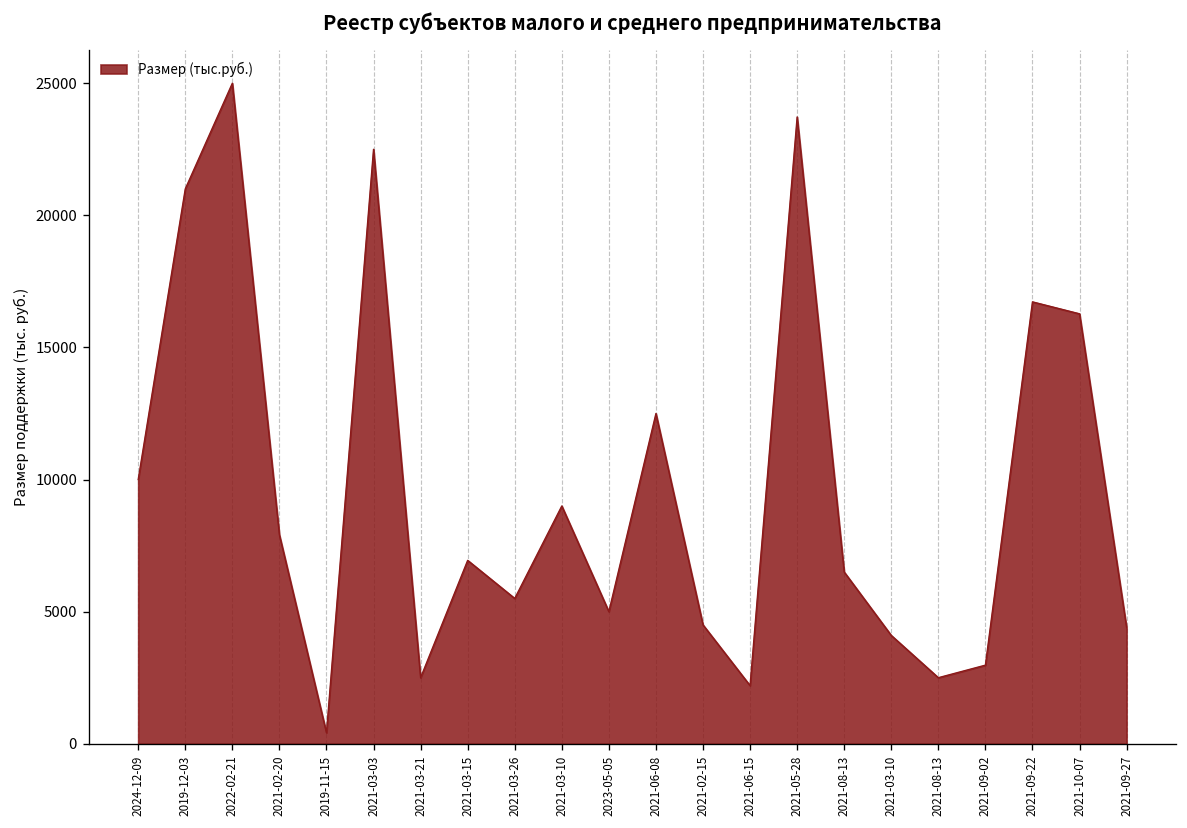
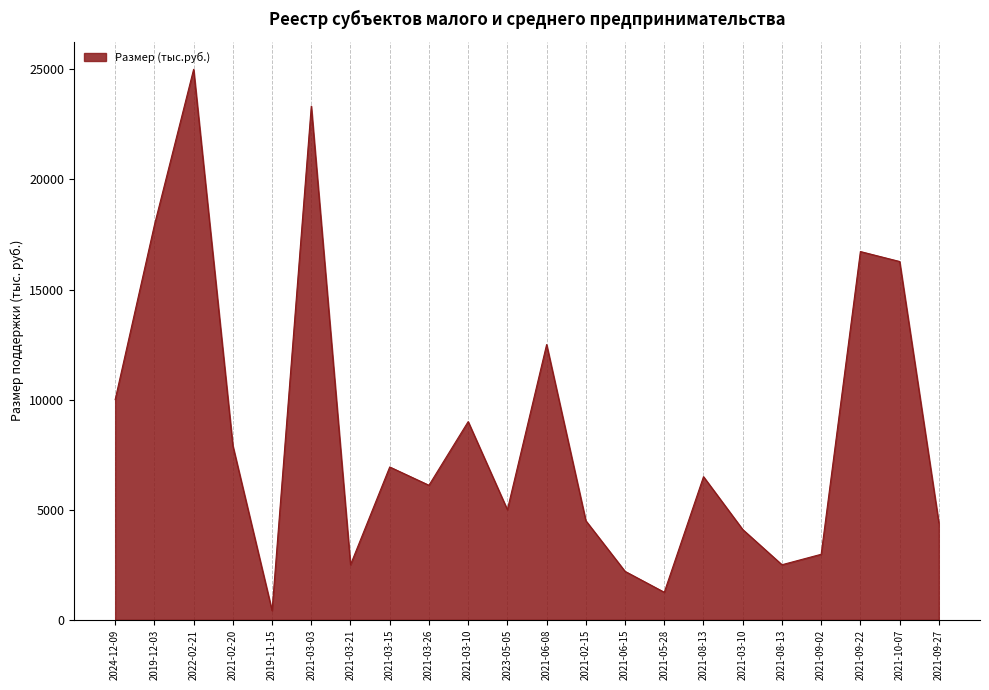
2019-12-03: 21000 -> 17900
2021-03-03: 22500 -> 23300
2021-03-26: 5500 -> 6100
2021-05-28: 23700 -> 1300
